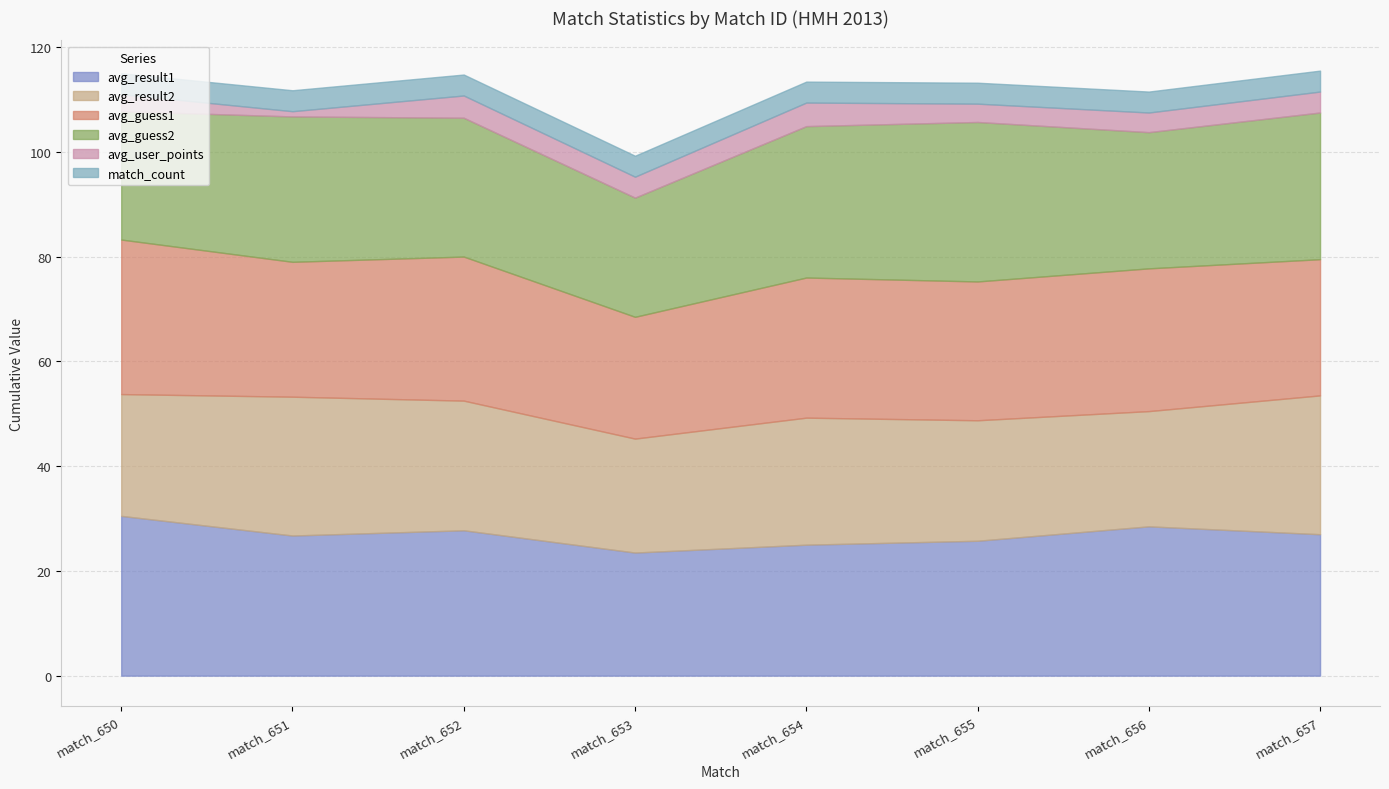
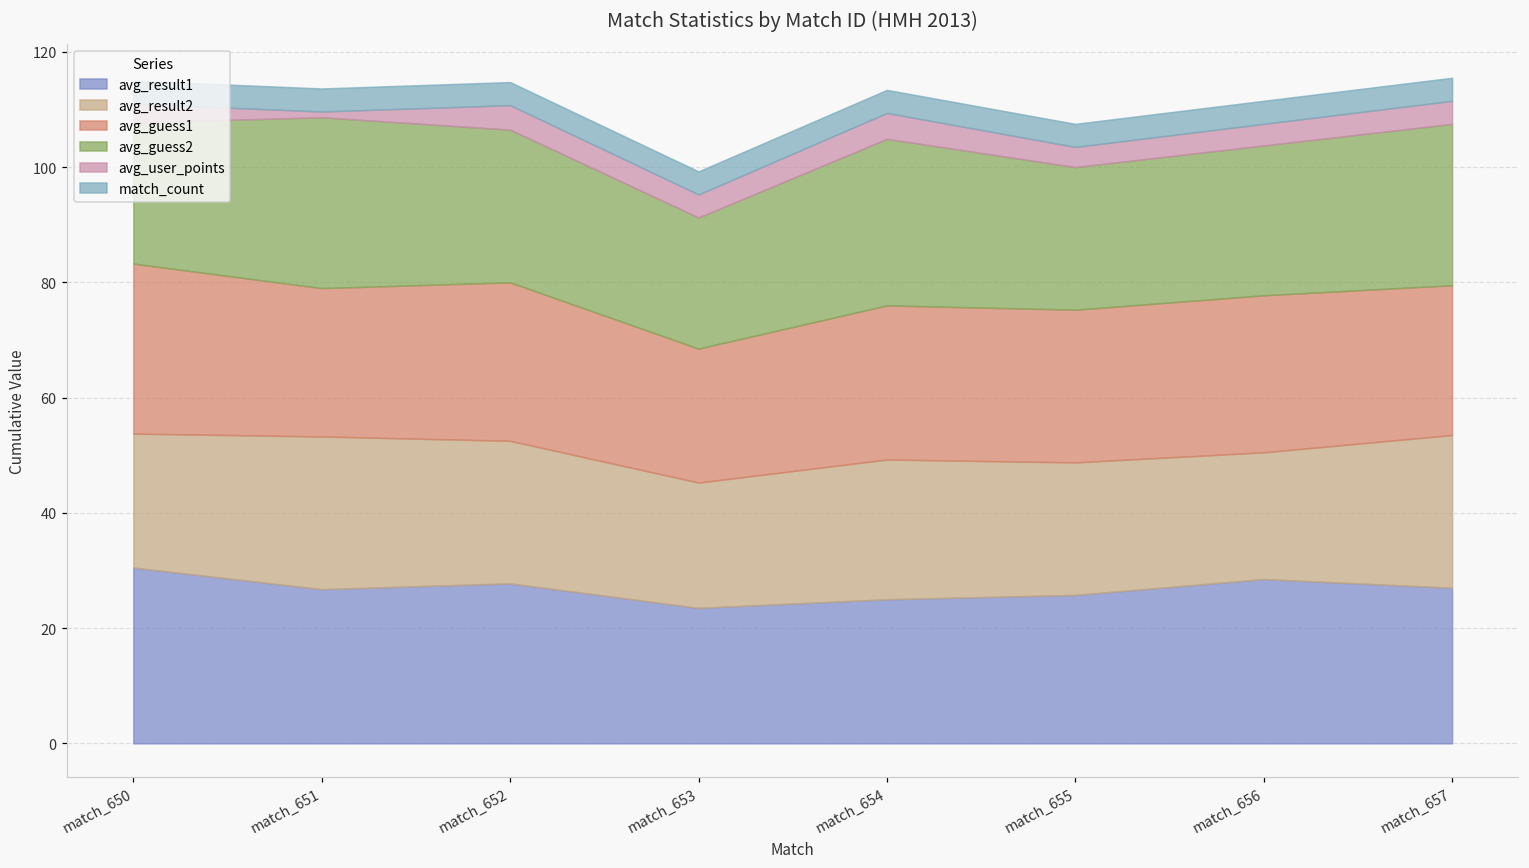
avg_guess2, match_651: 28 -> 30
avg_guess2, match_655: 30 -> 25
